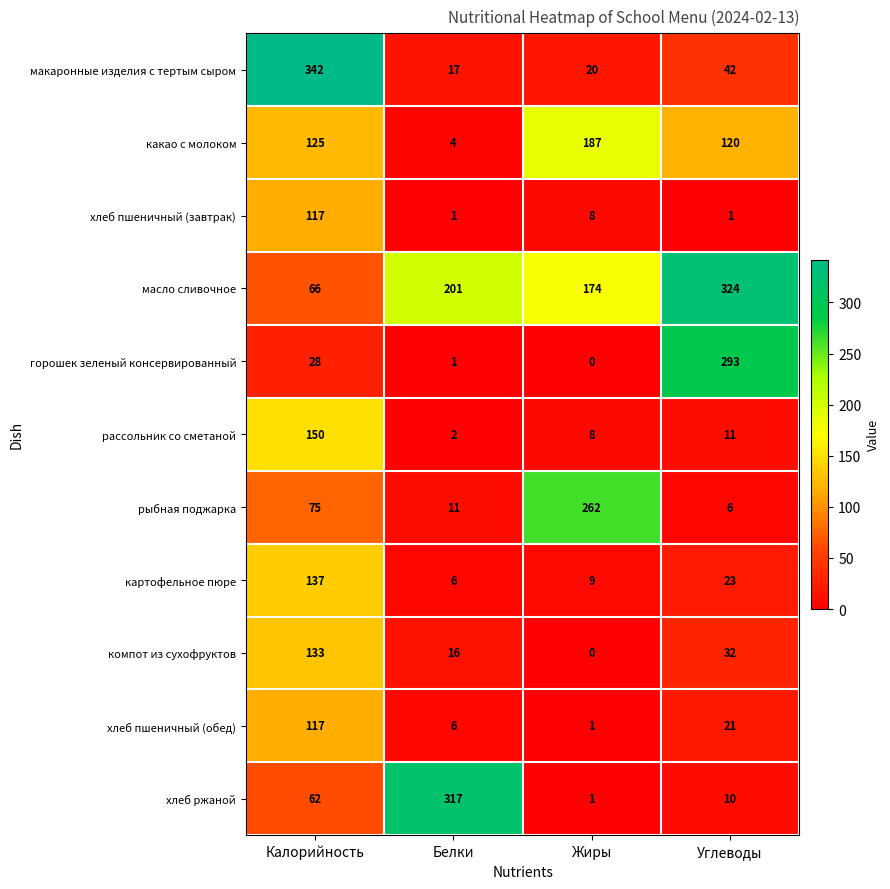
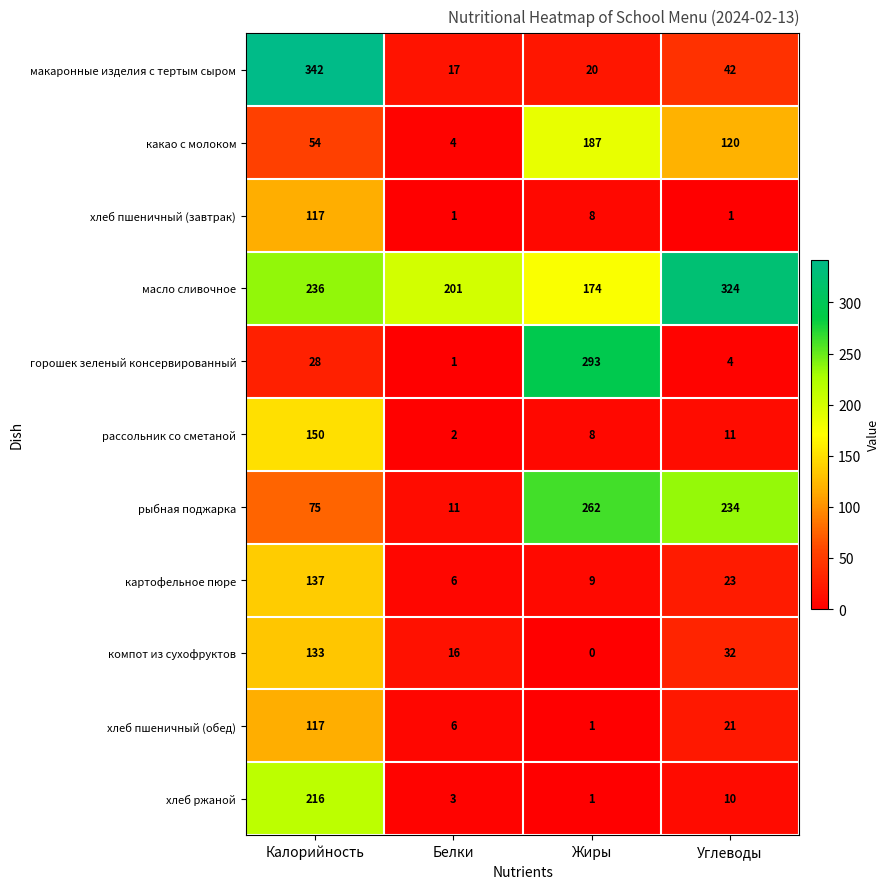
какао с молоком, Калорийность: 125 -> 54
масло сливочное, Калорийность: 66 -> 236
горошек зеленый консервированный, Жиры: 0 -> 293
горошек зеленый консервированный, Углеводы: 293 -> 4
рыбная поджарка, Углеводы: 6 -> 234
хлеб ржаной, Калорийность: 62 -> 216
хлеб ржаной, Белки: 317 -> 3
